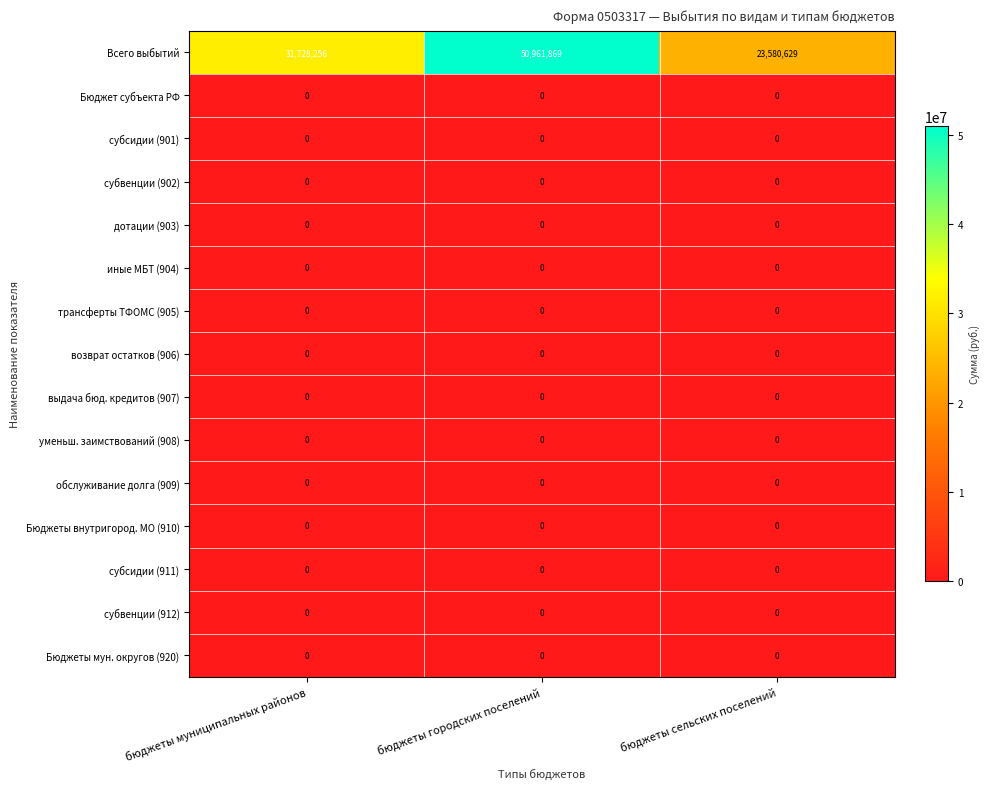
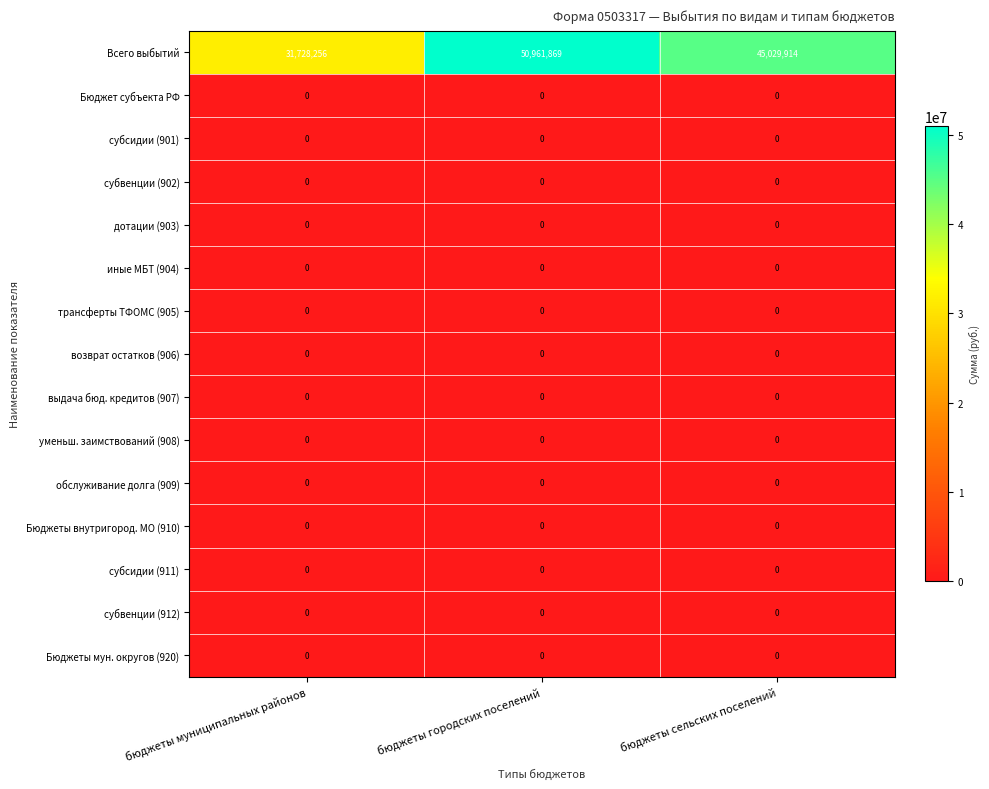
Всего выбытий, бюджеты сельских поселений: 23,580,629 -> 45,029,914
